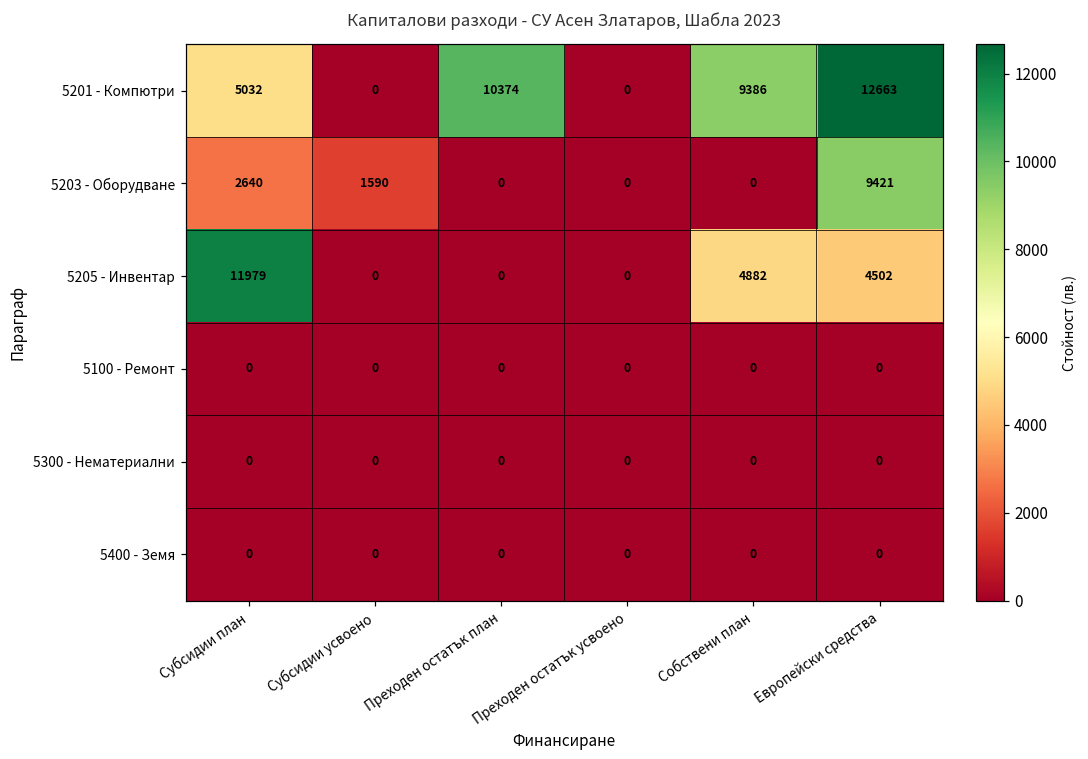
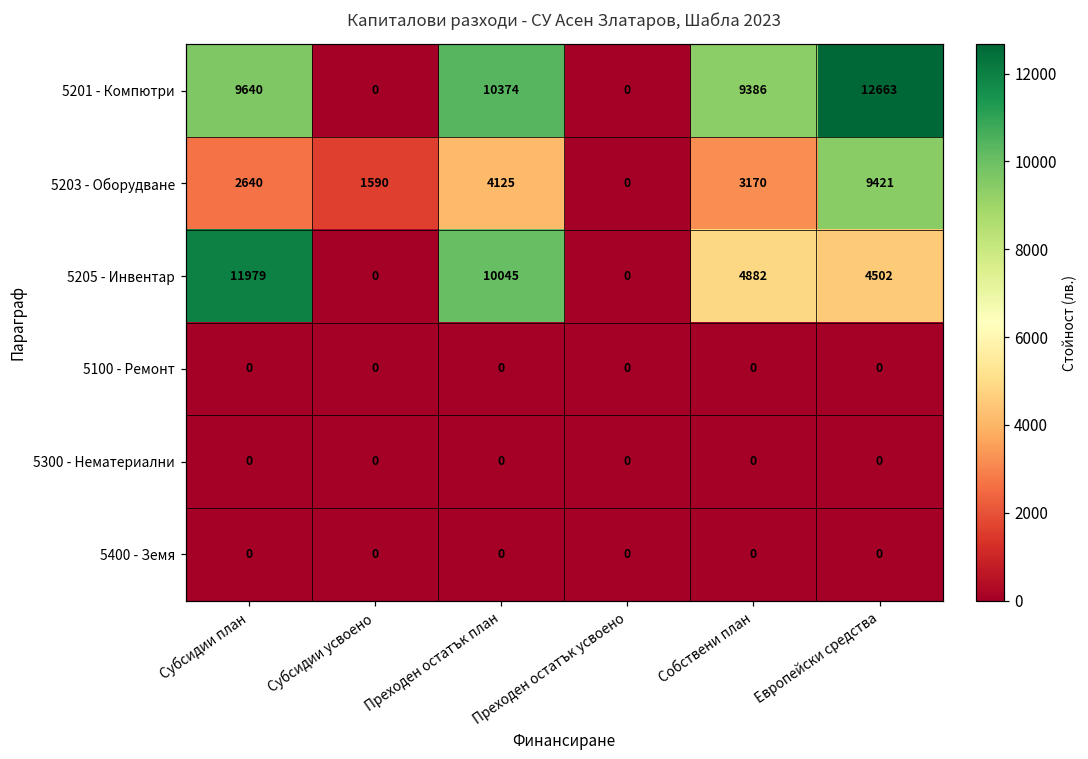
5201 - Компютри, Субсидии план: 5032 -> 9640
5203 - Оборудване, Преходен остатък план: 0 -> 4125
5203 - Оборудване, Собствени план: 0 -> 3170
5205 - Инвентар, Преходен остатък план: 0 -> 10045
